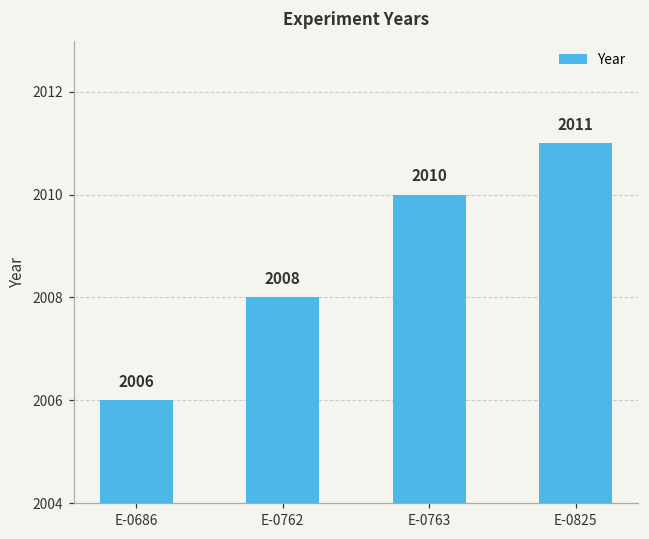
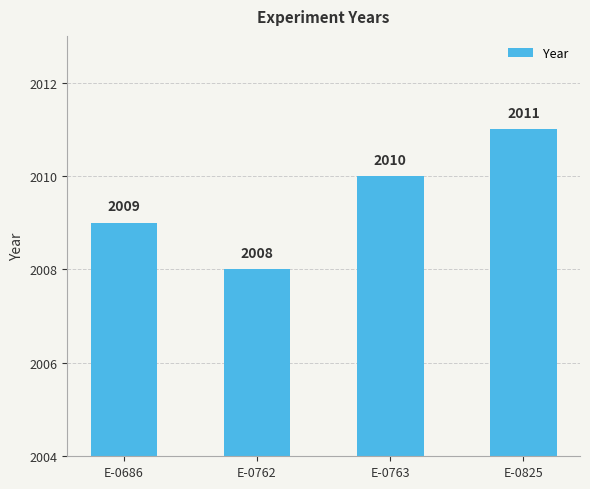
E-0686: 2006 -> 2009
